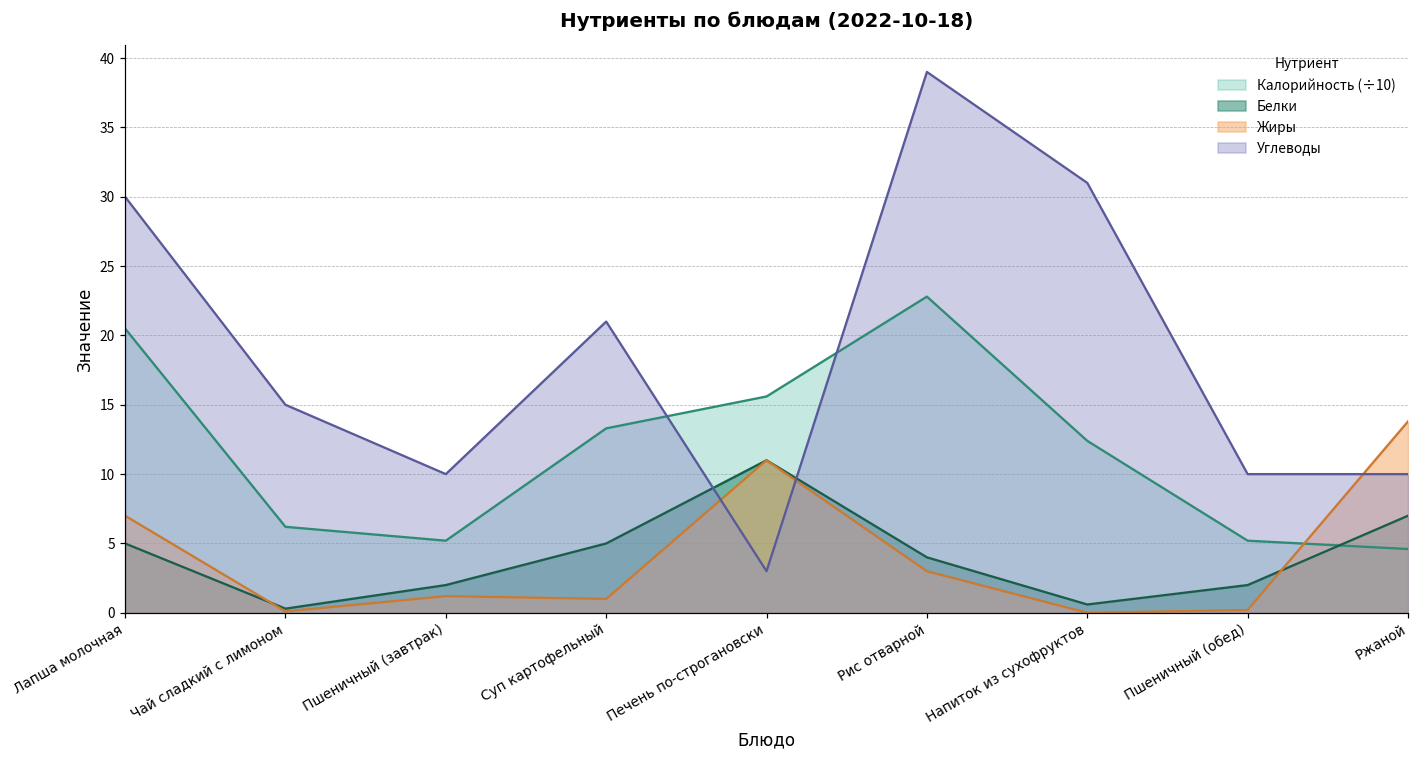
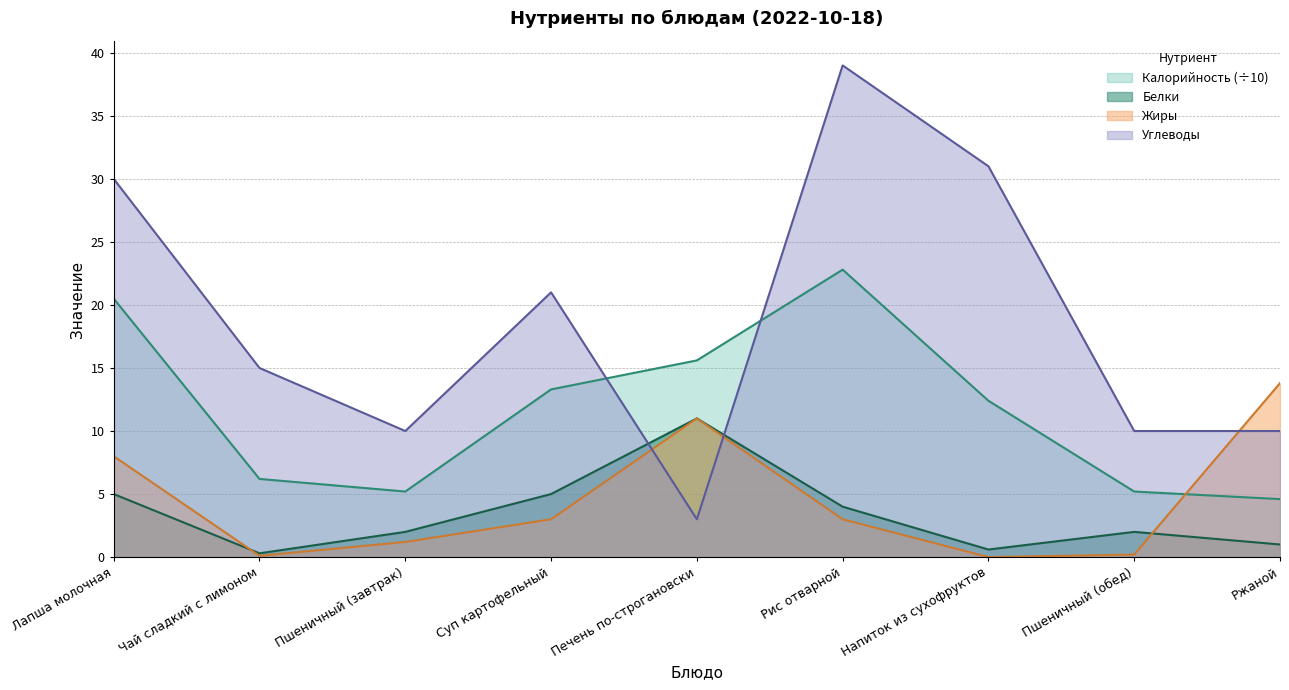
Жиры, Лапша молочная: 7 -> 8
Жиры, Суп картофельный: 1 -> 3
Белки, Ржаной: 7 -> 1
